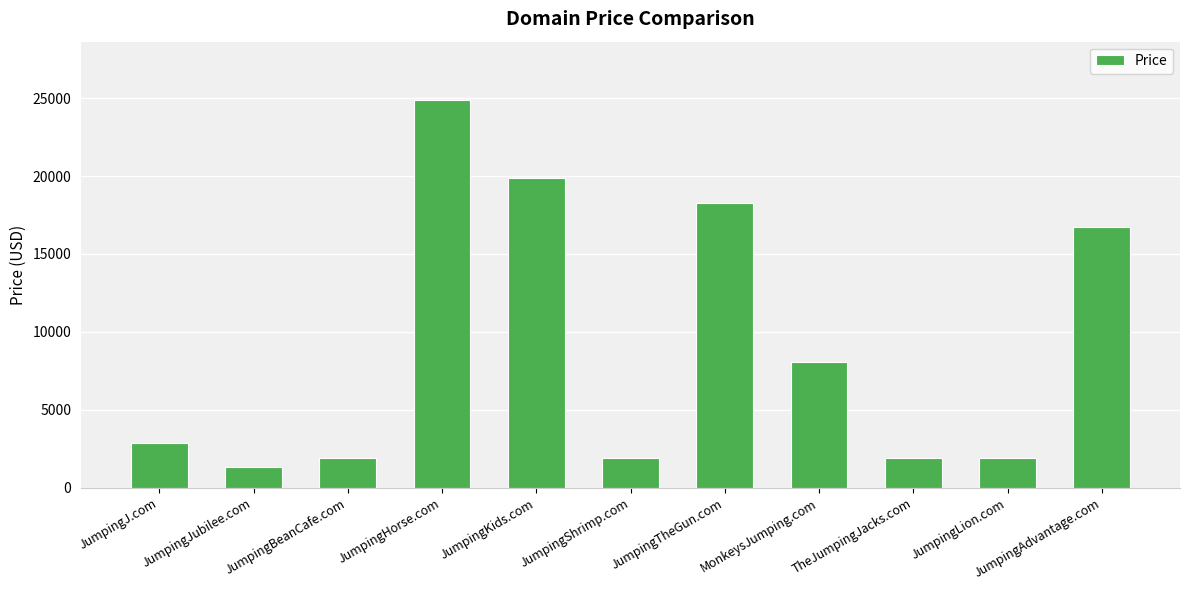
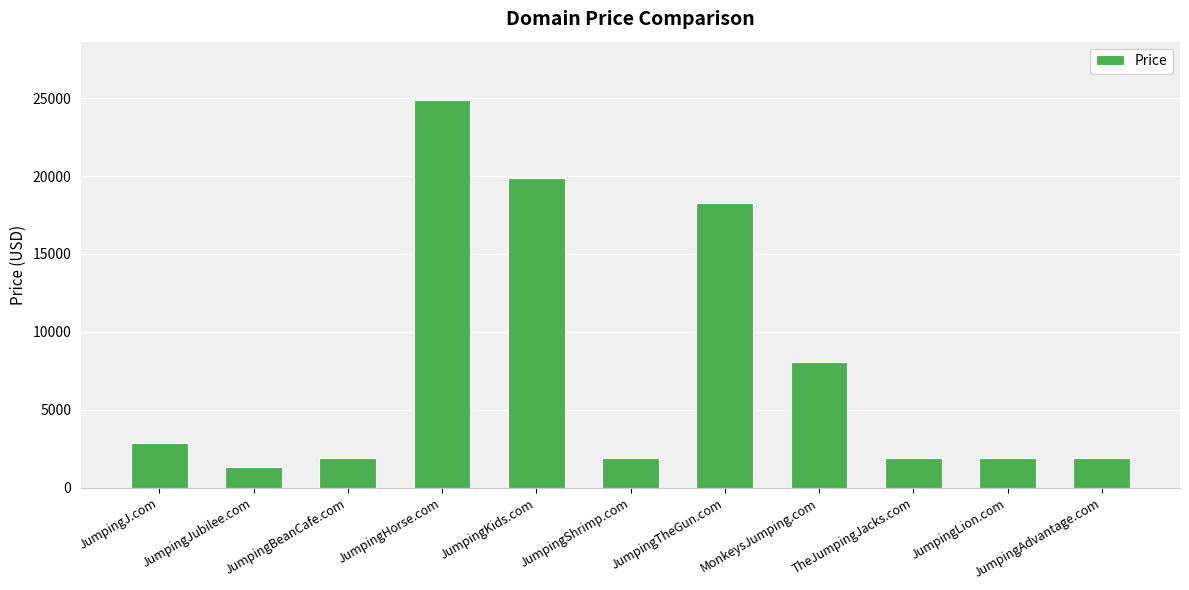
JumpingAdvantage.com: 16800 -> 1900
